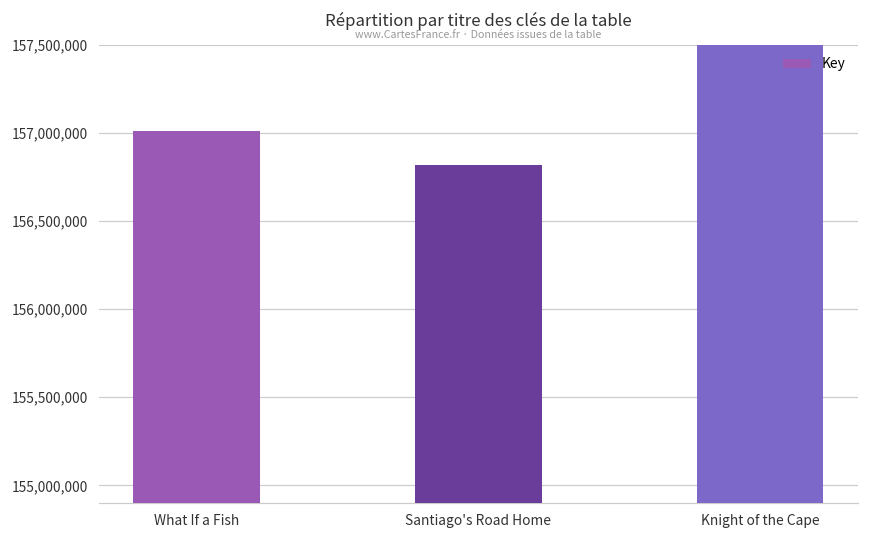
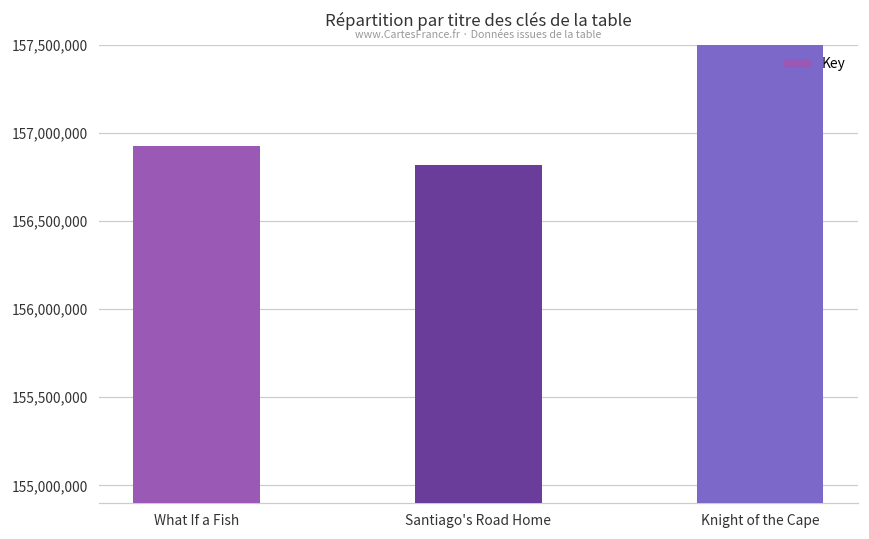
What If a Fish: 157,010,000 -> 156,930,000
